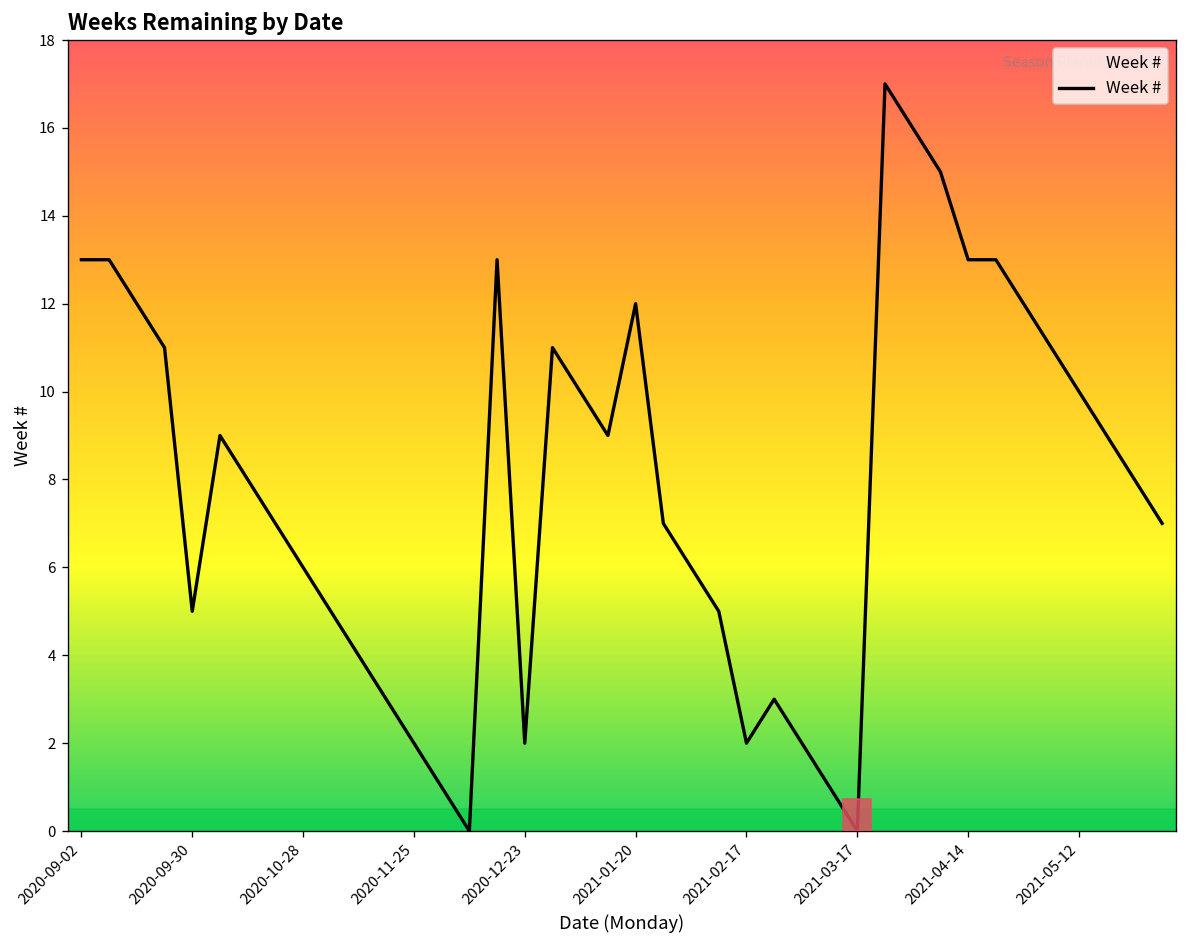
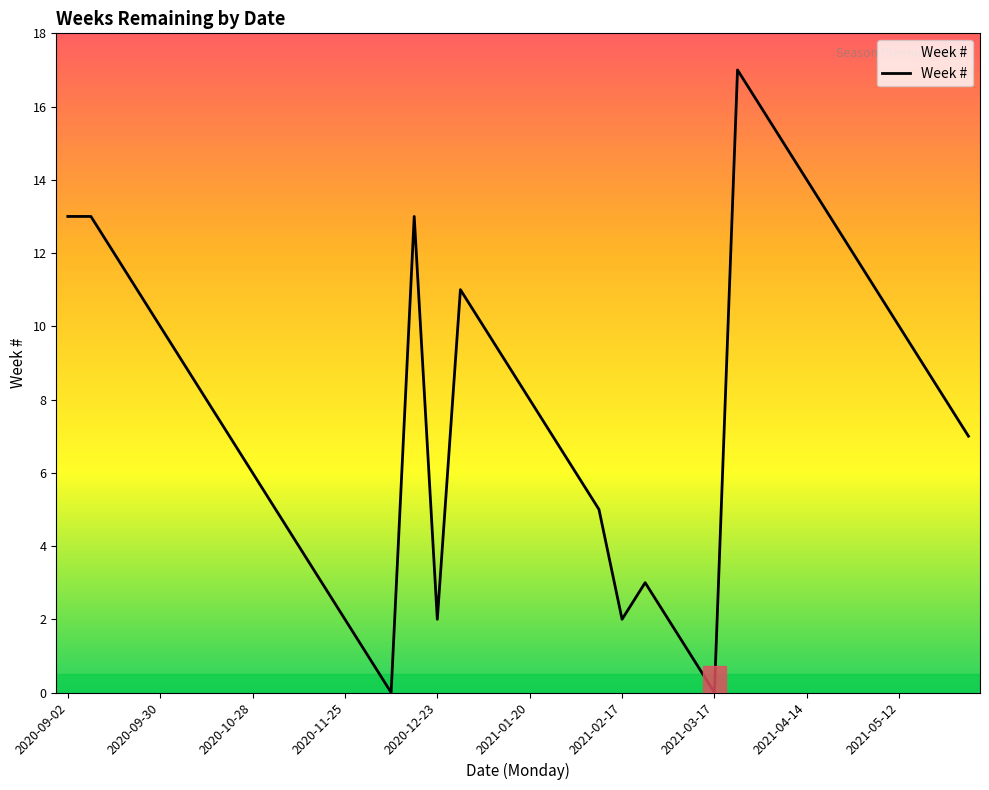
2020-09-30: 5 -> 10
2021-01-20: 12 -> 8
2021-04-14: 13 -> 14
